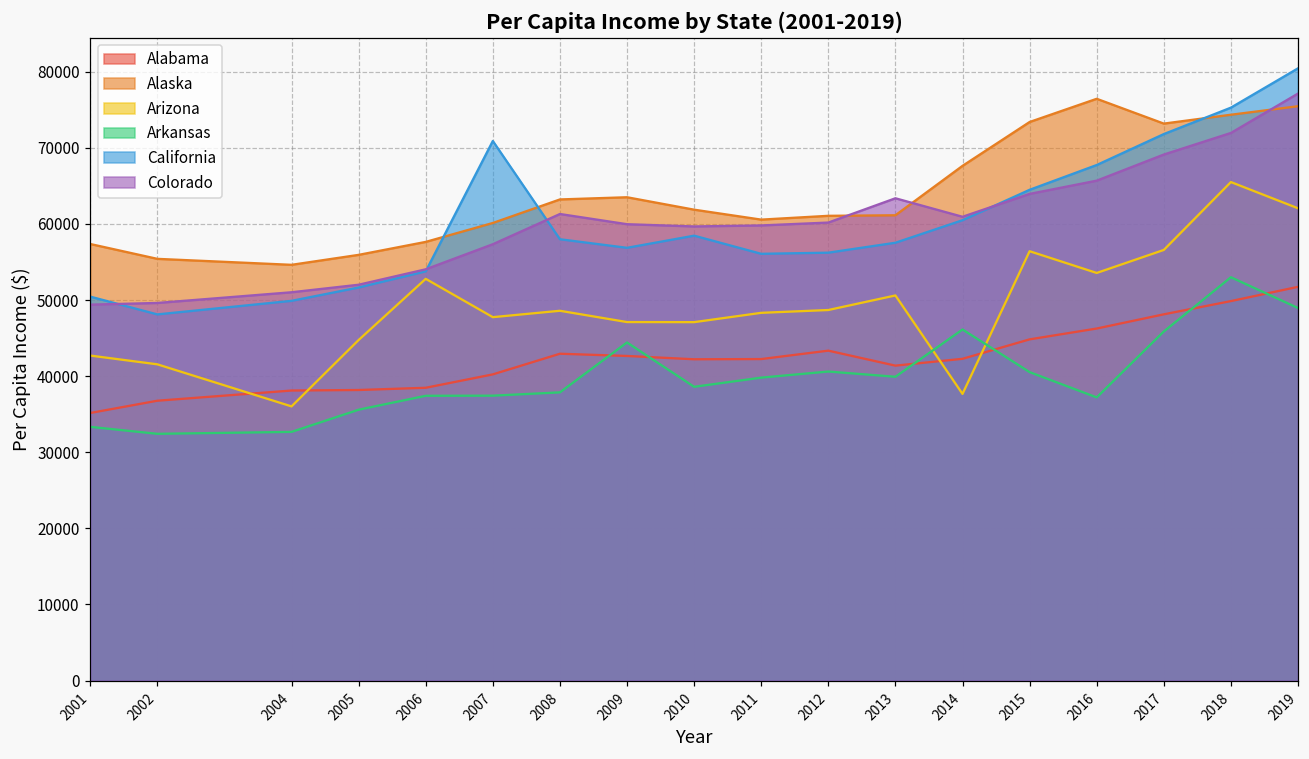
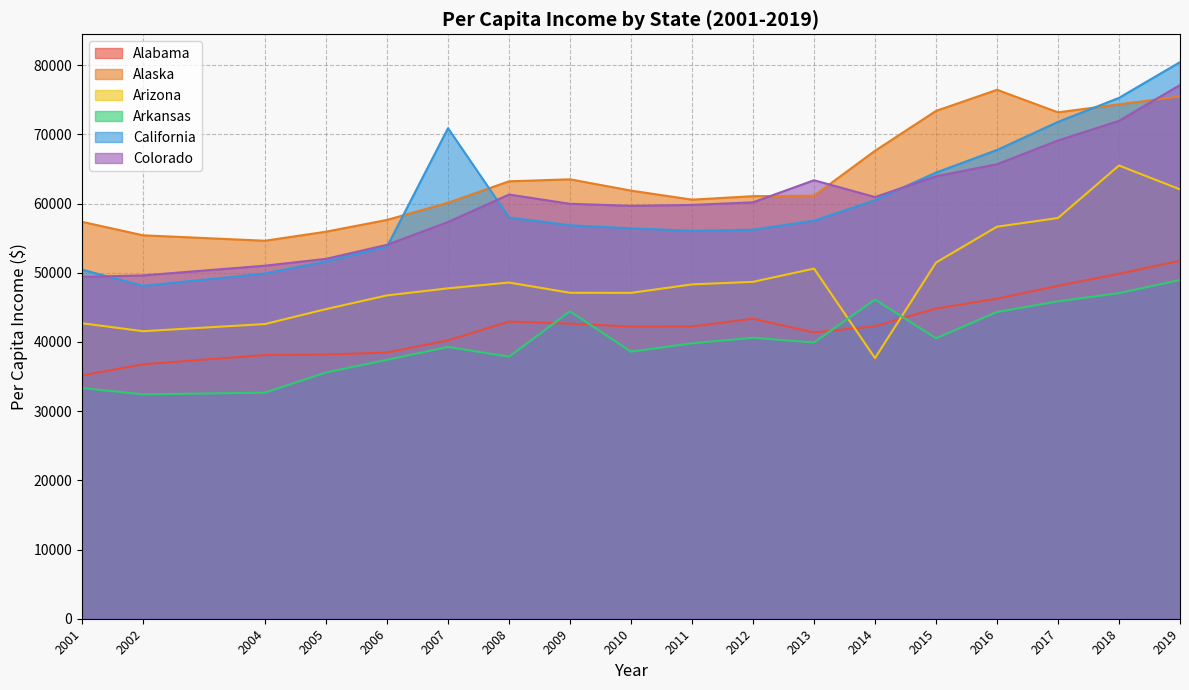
Arizona, 2004: 36000 -> 43000
Arizona, 2006: 53000 -> 47000
Arkansas, 2007: 37000 -> 39000
California, 2010: 58000 -> 56000
Arizona, 2015: 56000 -> 51000
Arizona, 2016: 54000 -> 57000
Arkansas, 2016: 37000 -> 44000
Arizona, 2017: 57000 -> 58000
Arkansas, 2018: 53000 -> 47000
